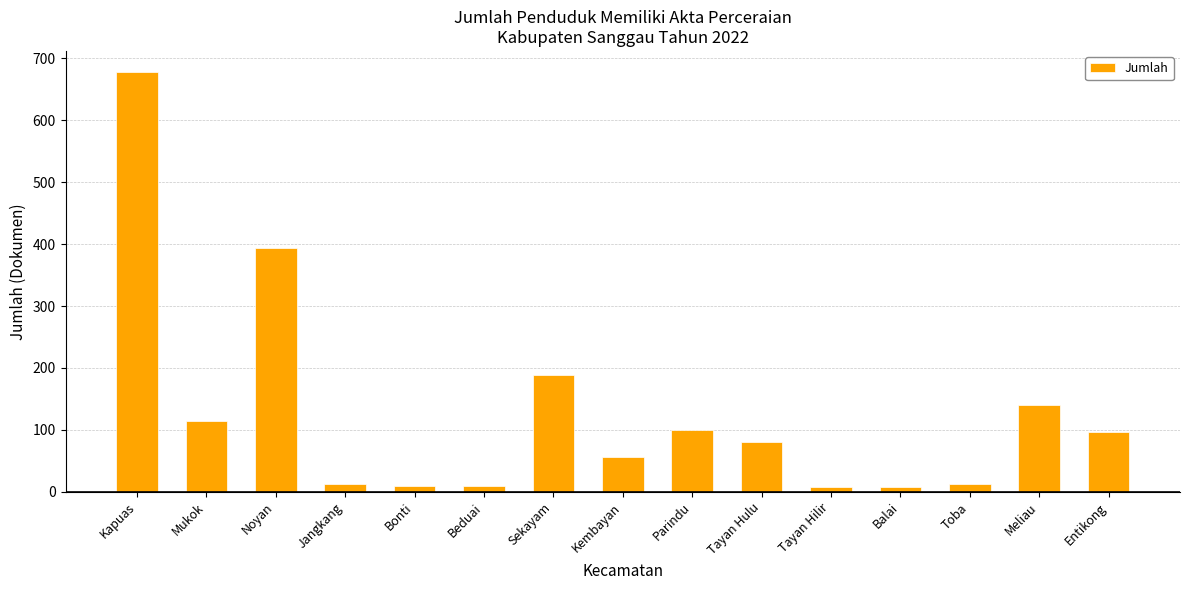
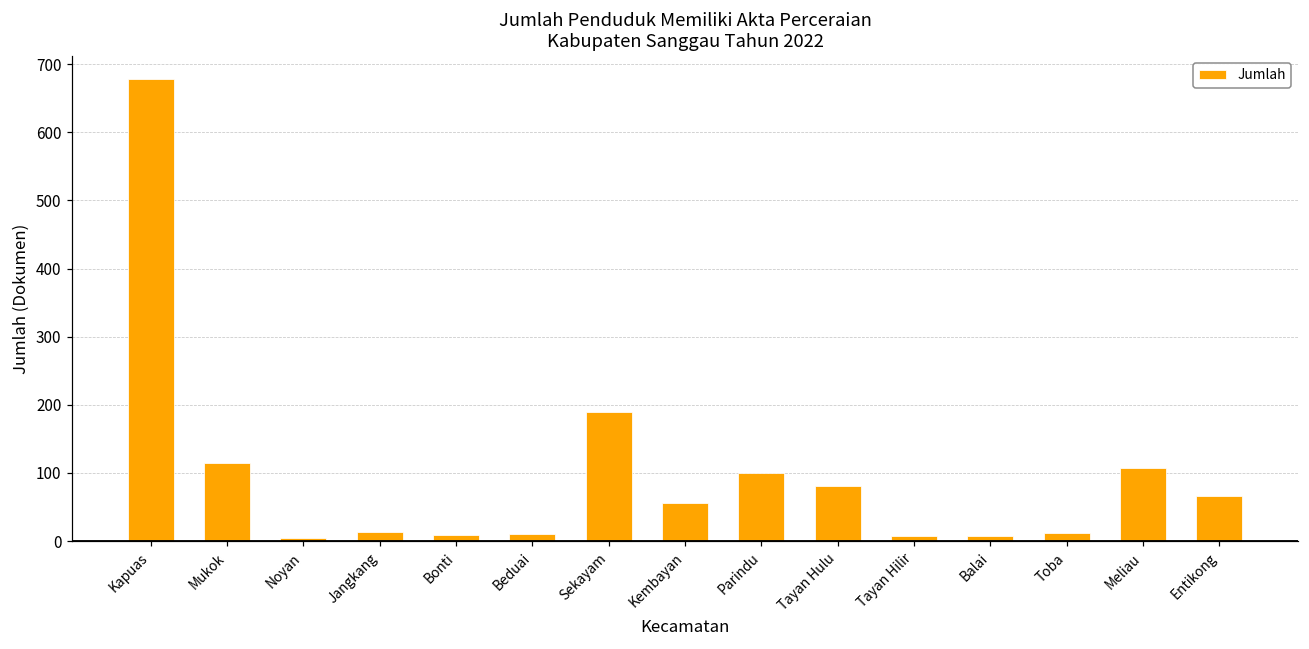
Noyan: 390 -> 0
Meliau: 140 -> 110
Entikong: 100 -> 70
